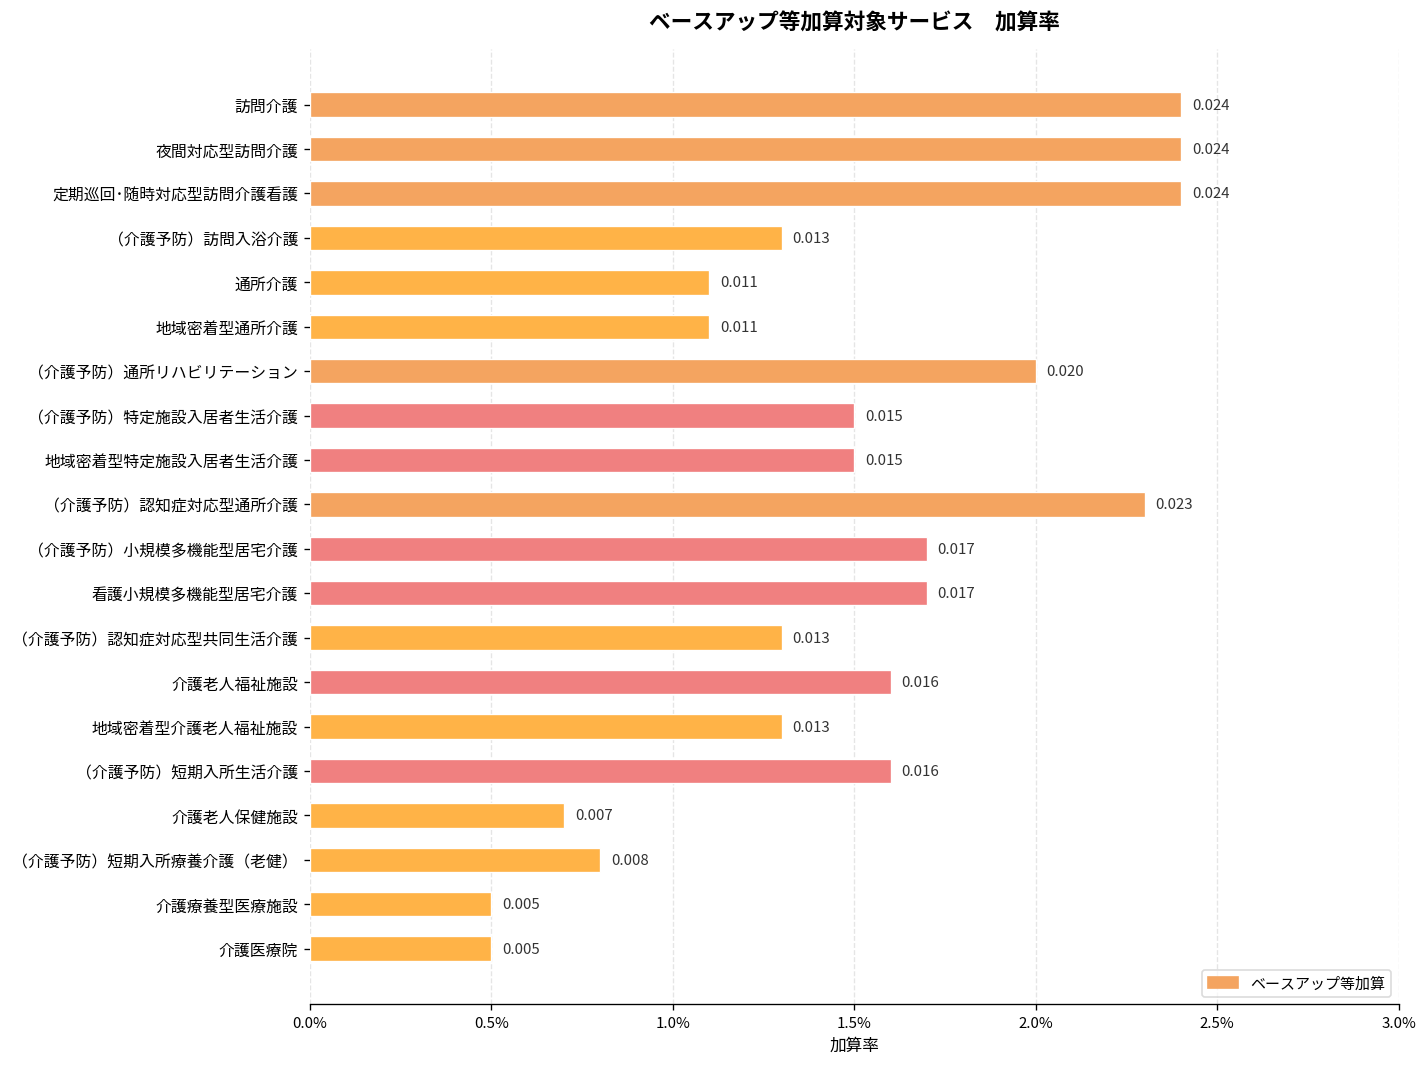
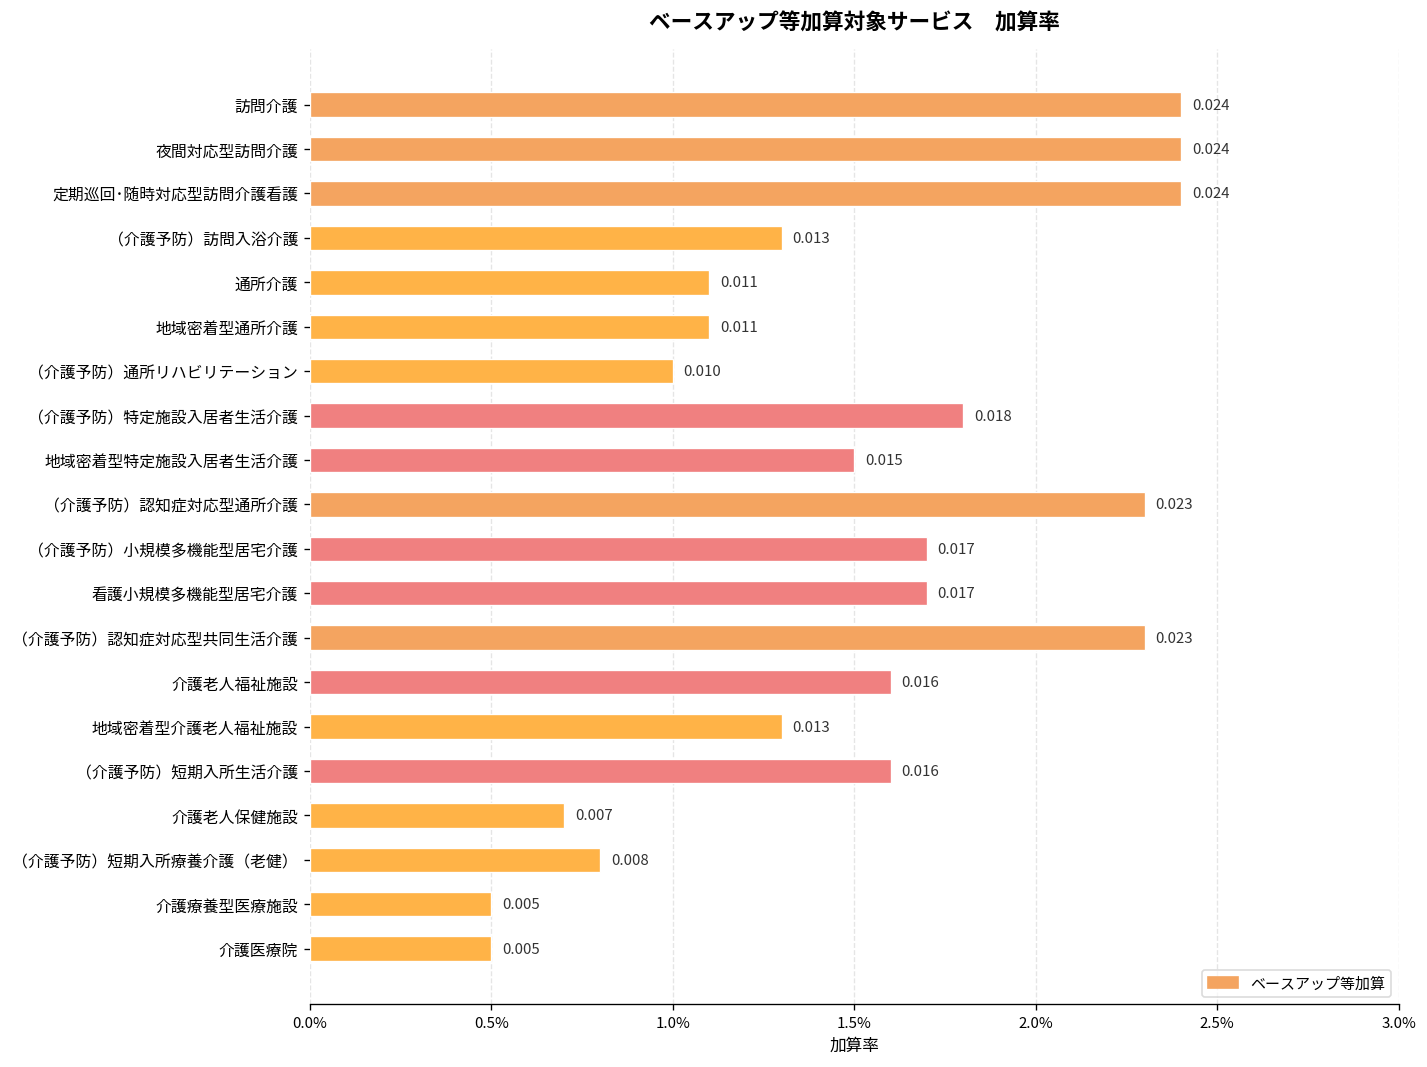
（介護予防）通所リハビリテーション: 0.020 -> 0.010
（介護予防）特定施設入居者生活介護: 0.015 -> 0.018
（介護予防）認知症対応型共同生活介護: 0.013 -> 0.023
